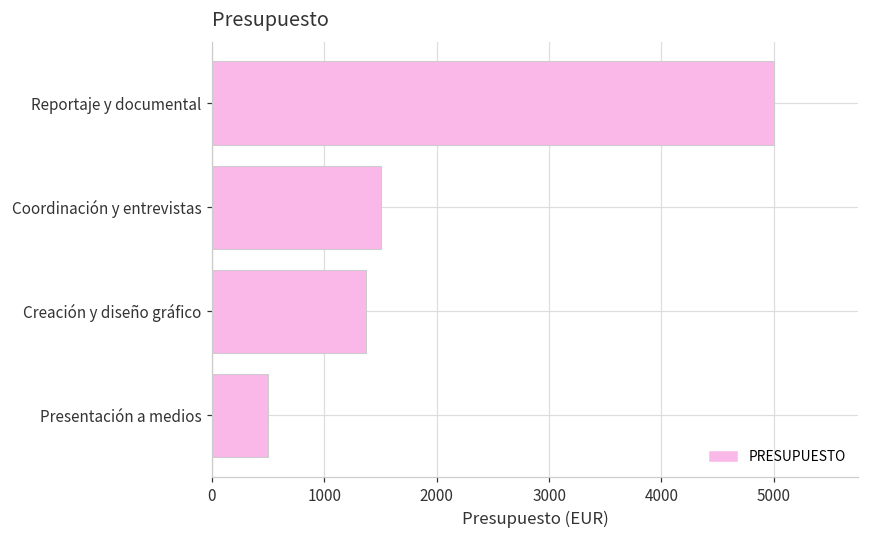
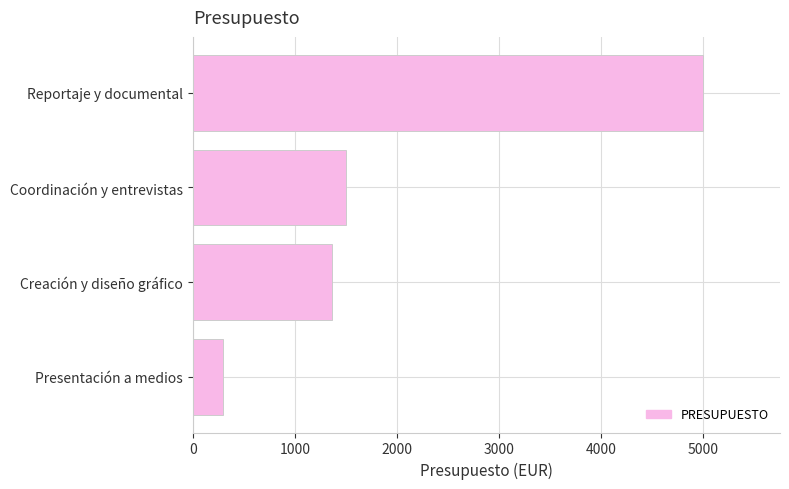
Presentación a medios: 500 -> 300
